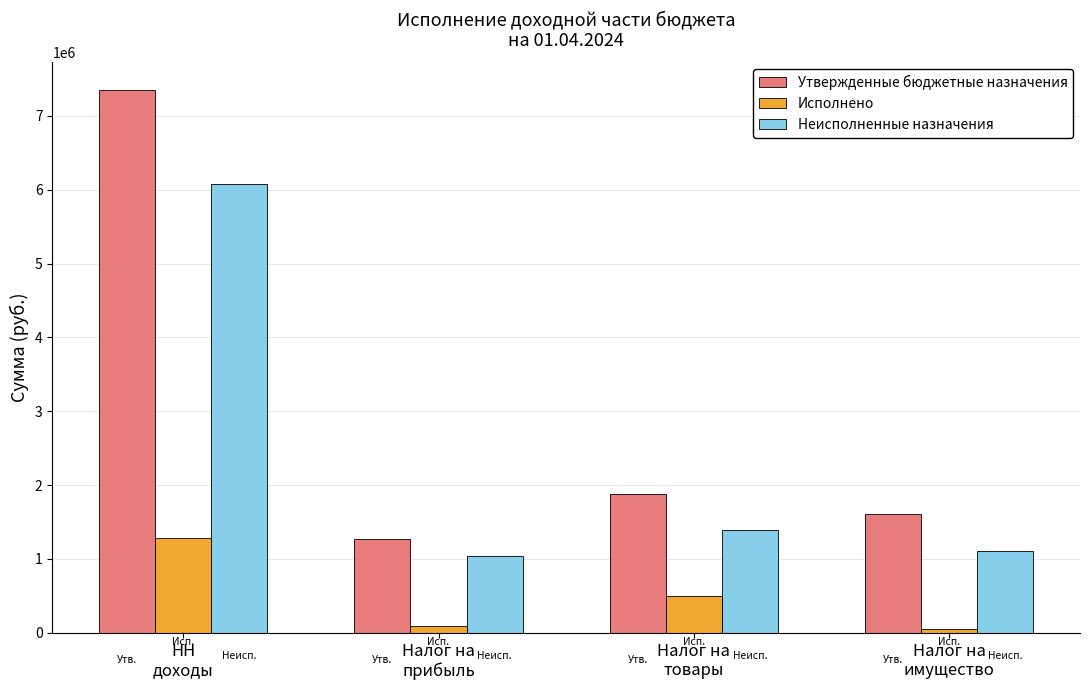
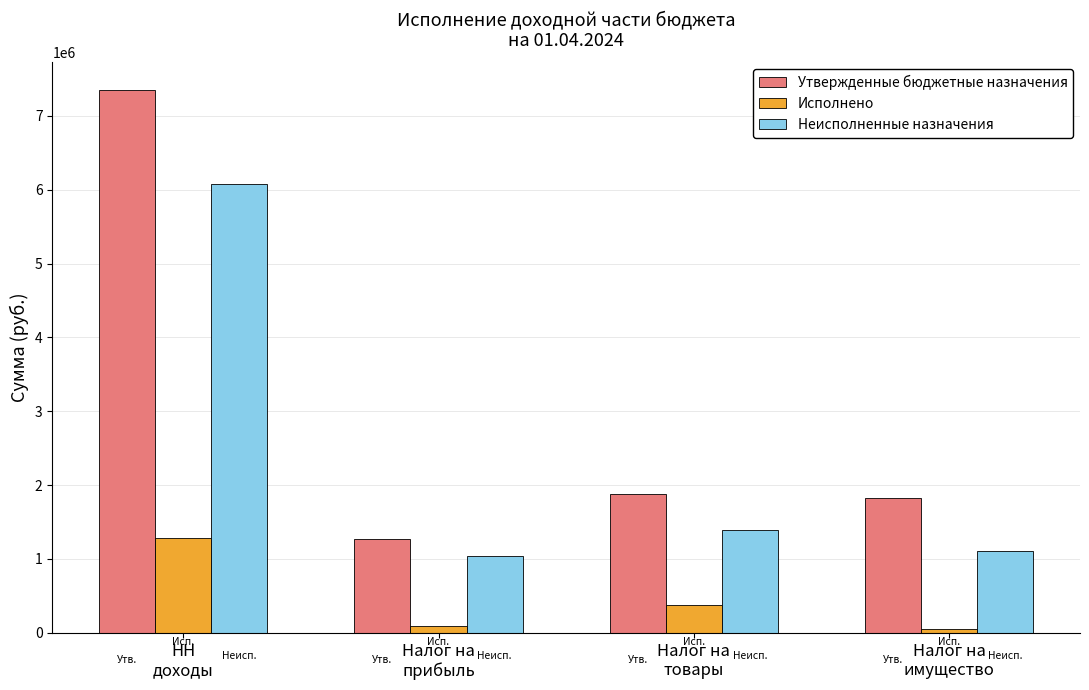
Исполнено, Налог на товары: 500000 -> 400000
Утвержденные бюджетные назначения, Налог на имущество: 1600000 -> 1800000
